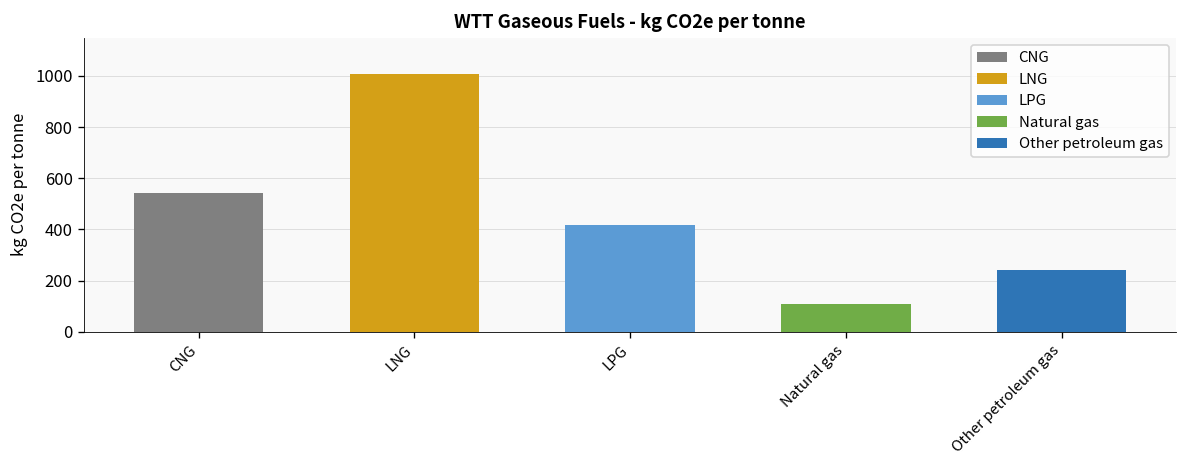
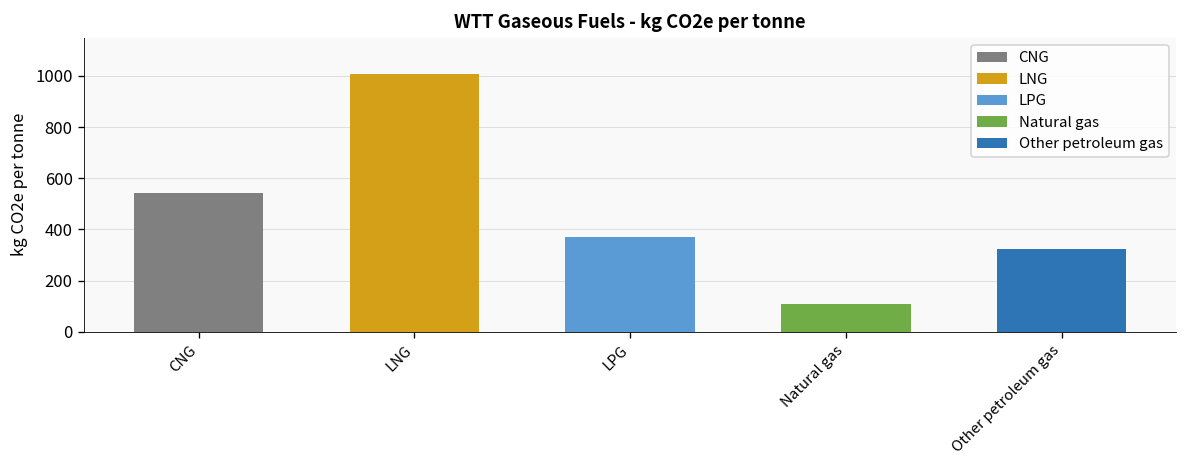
LPG: 420 -> 370
Other petroleum gas: 240 -> 320
